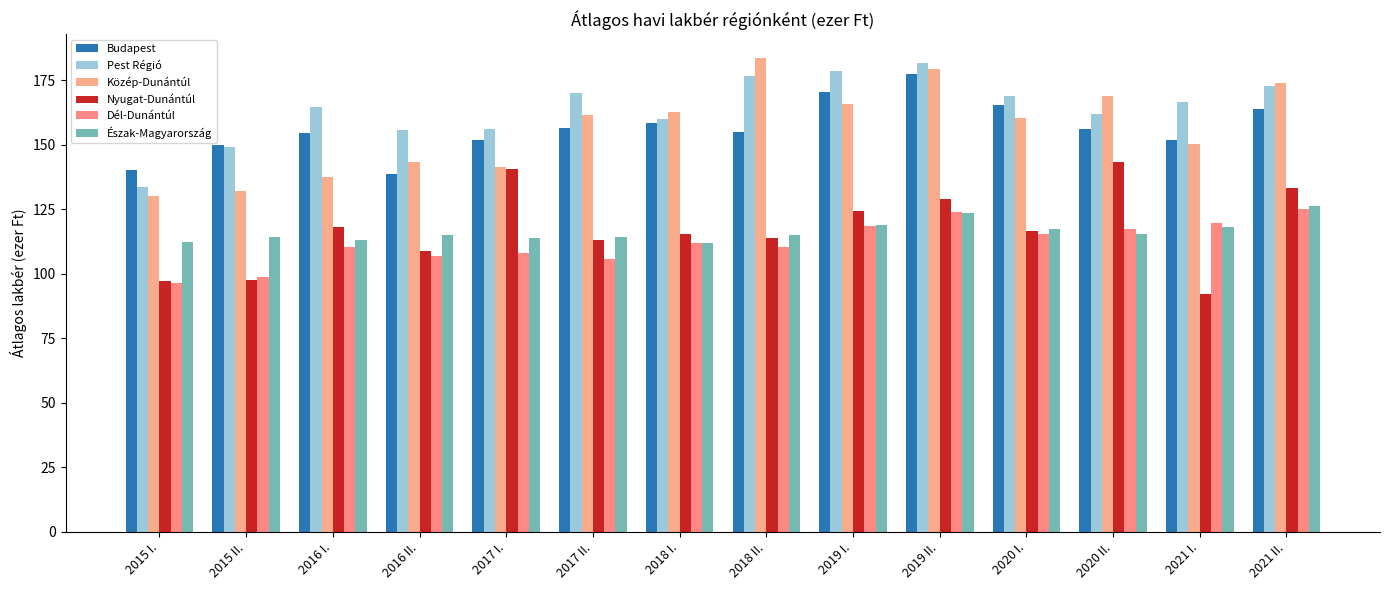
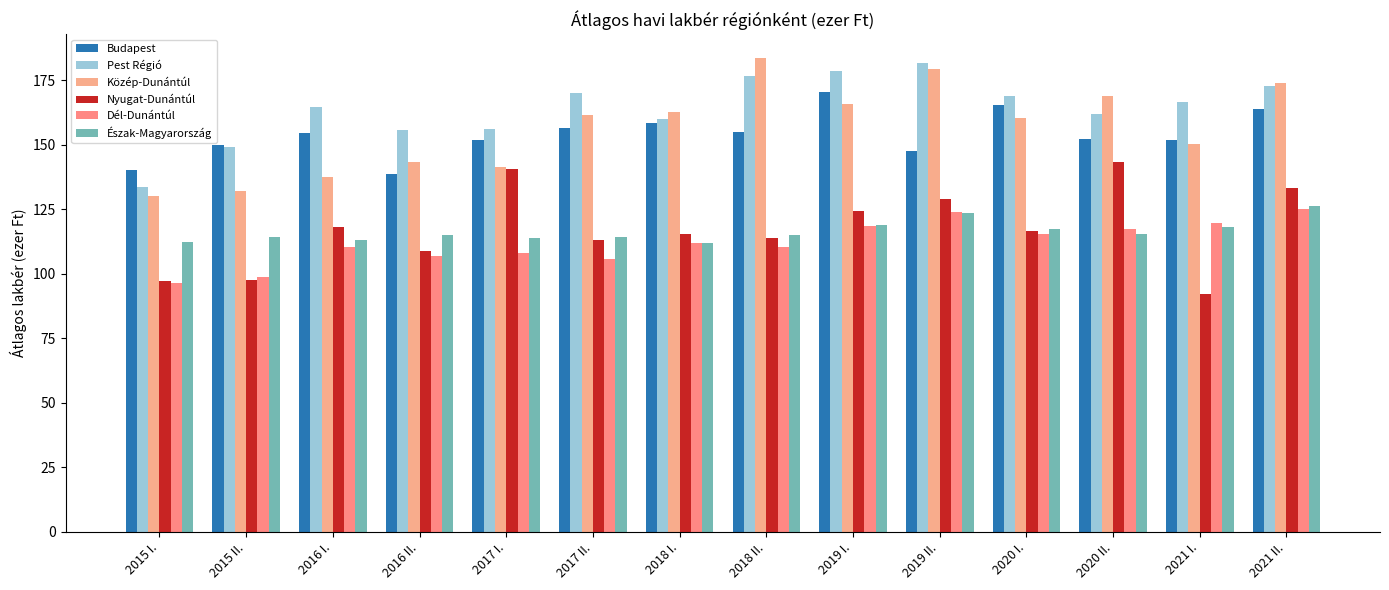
Budapest, 2019 II.: 177 -> 148
Budapest, 2020 II.: 156 -> 152
